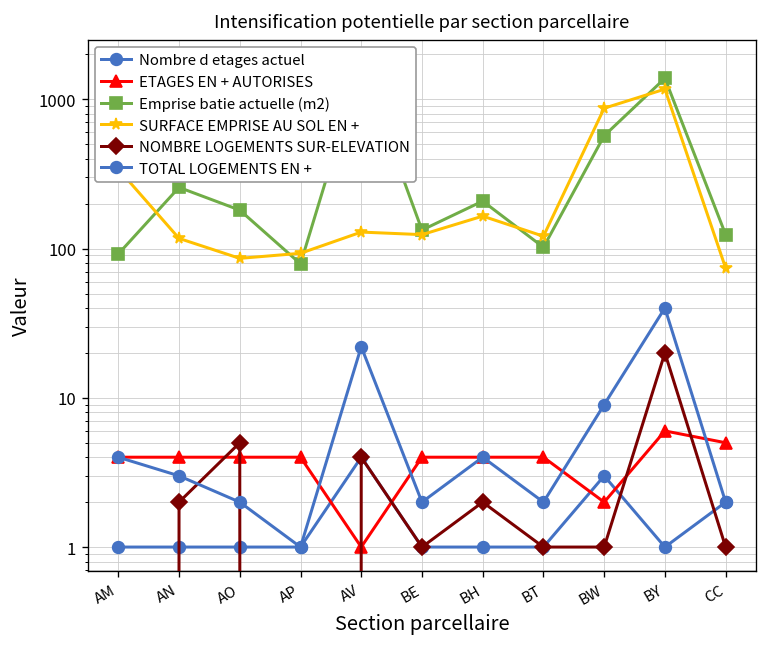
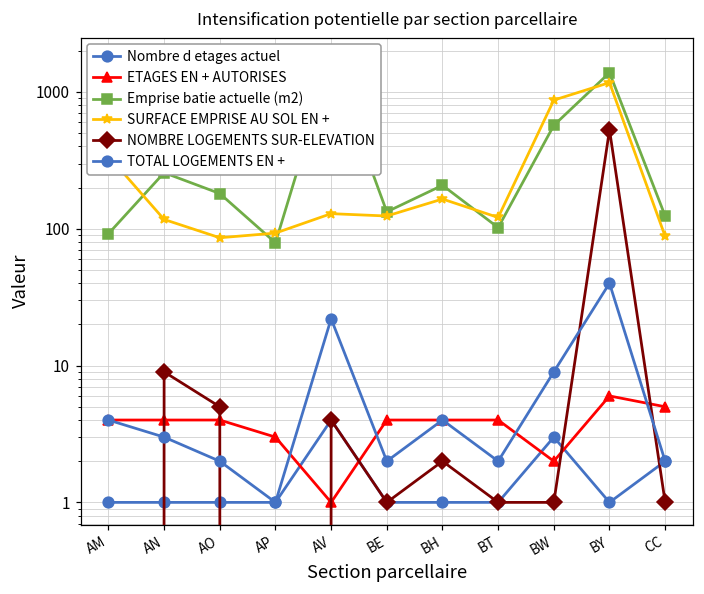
NOMBRE LOGEMENTS SUR-ELEVATION, AN: 2 -> 9
ETAGES EN + AUTORISES, AP: 4 -> 3
NOMBRE LOGEMENTS SUR-ELEVATION, BY: 20 -> 530
SURFACE EMPRISE AU SOL EN +, CC: 70 -> 90
